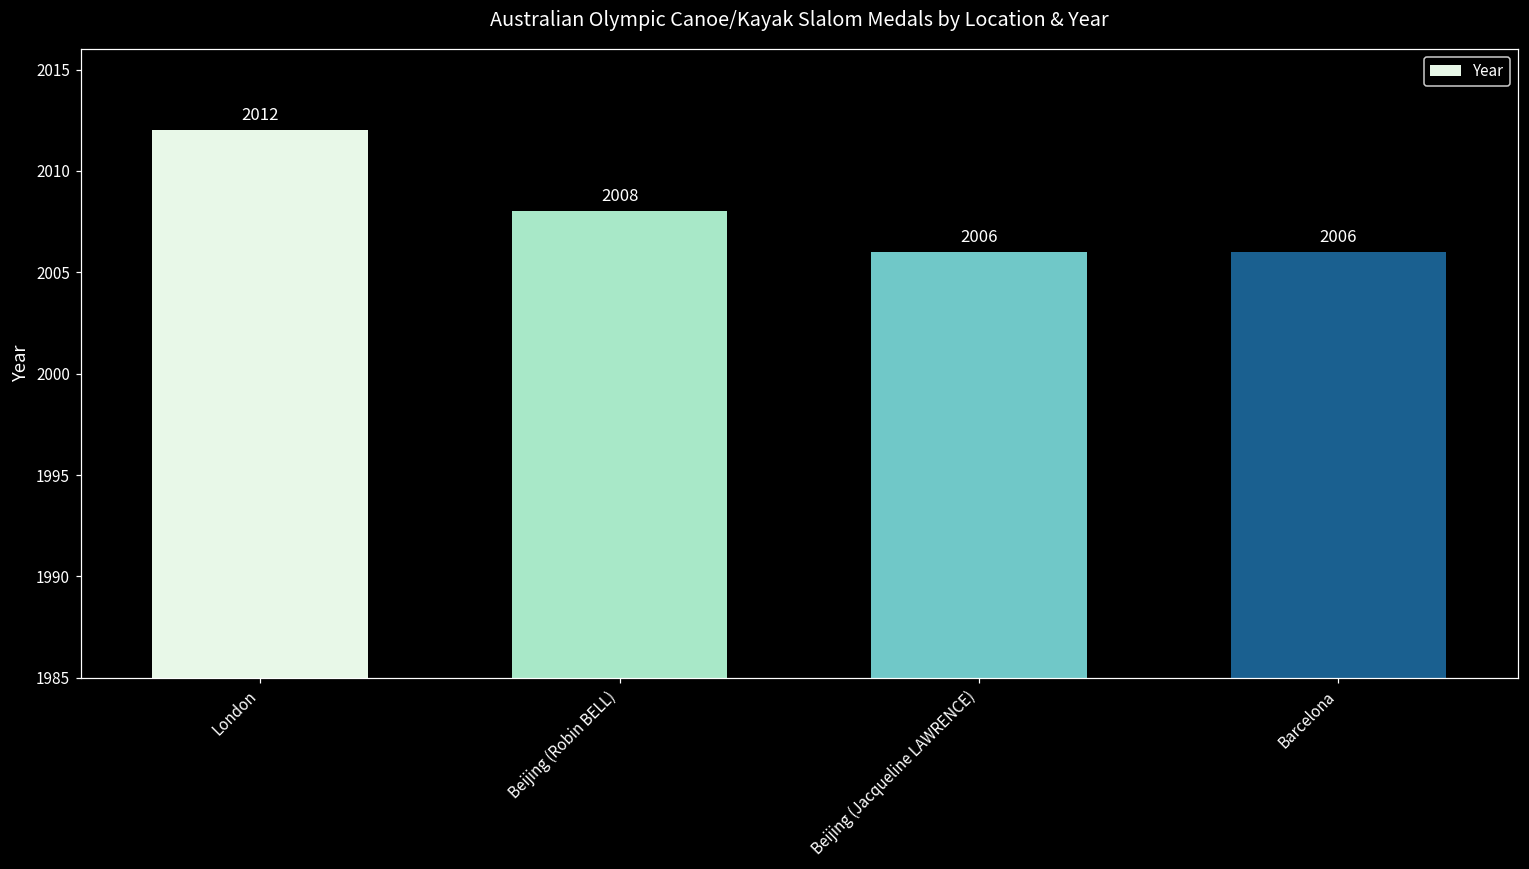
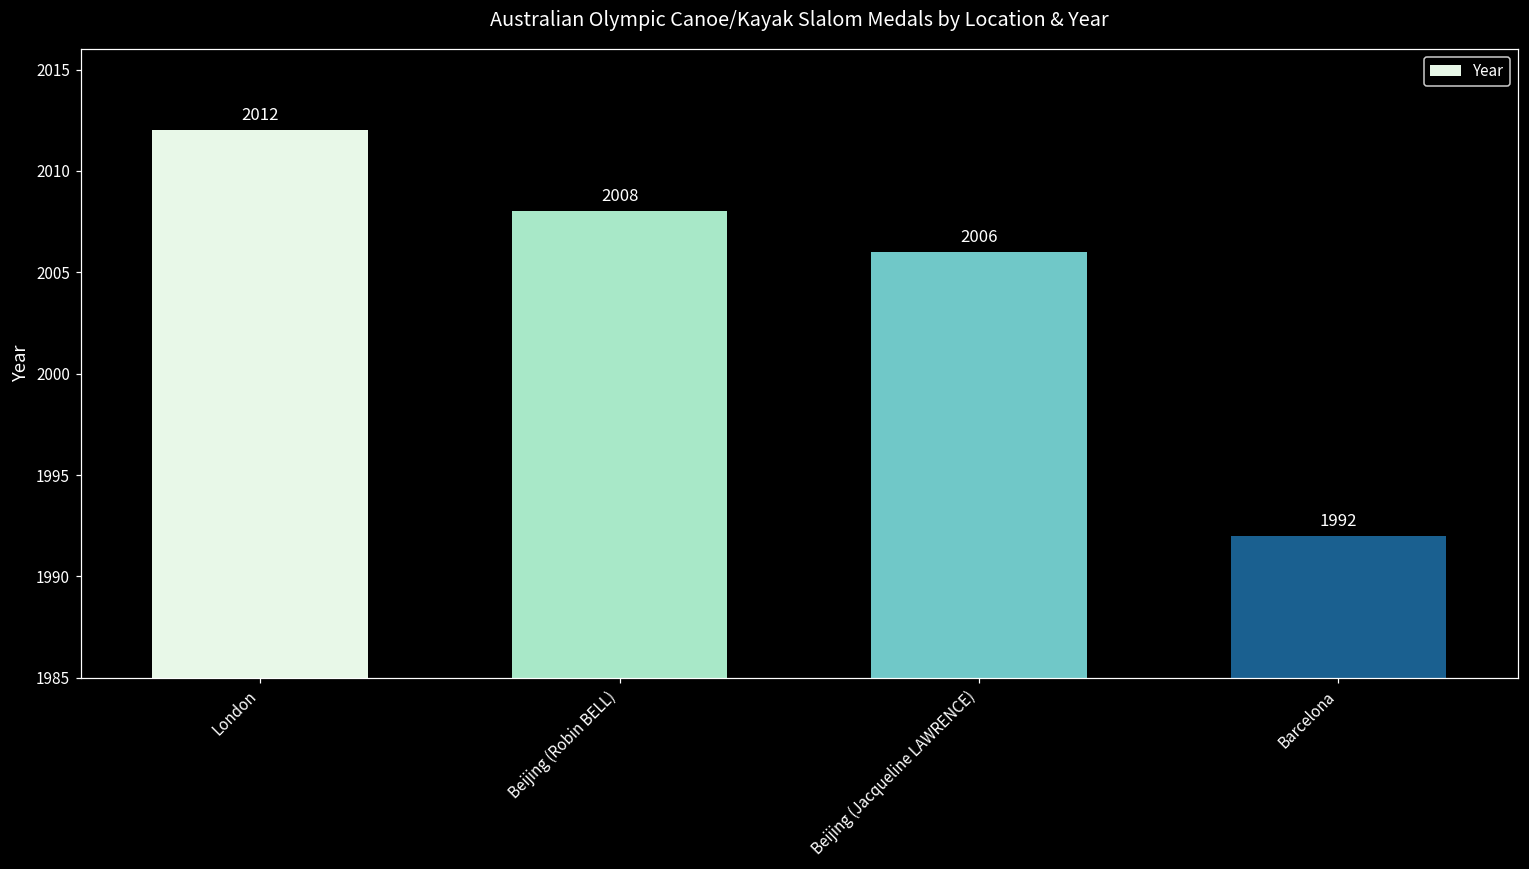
Barcelona: 2006 -> 1992
